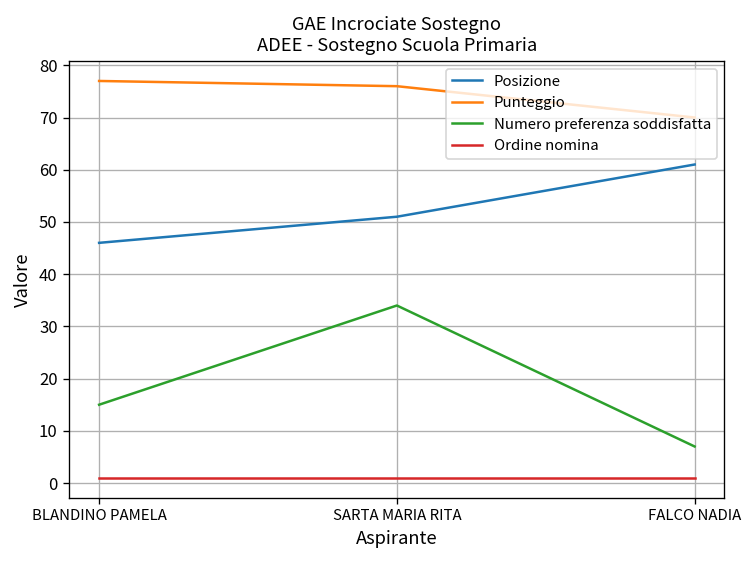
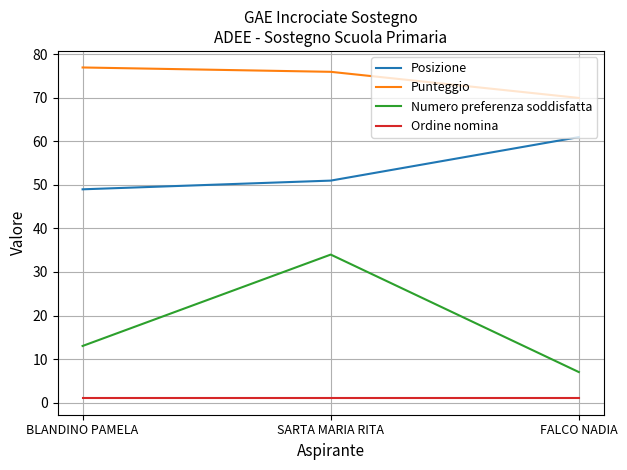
Posizione, BLANDINO PAMELA: 46 -> 49
Numero preferenza soddisfatta, BLANDINO PAMELA: 15 -> 13
